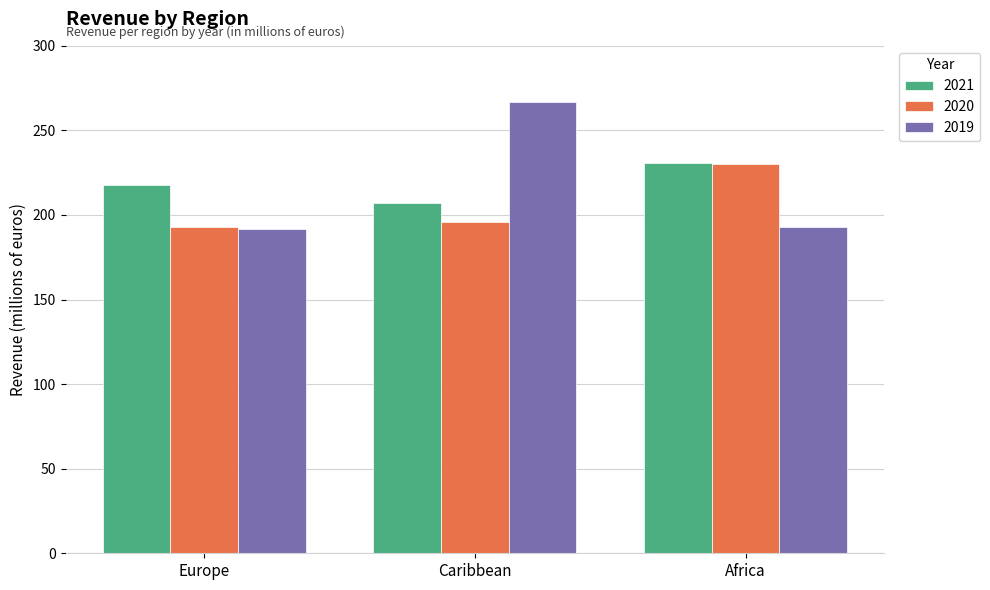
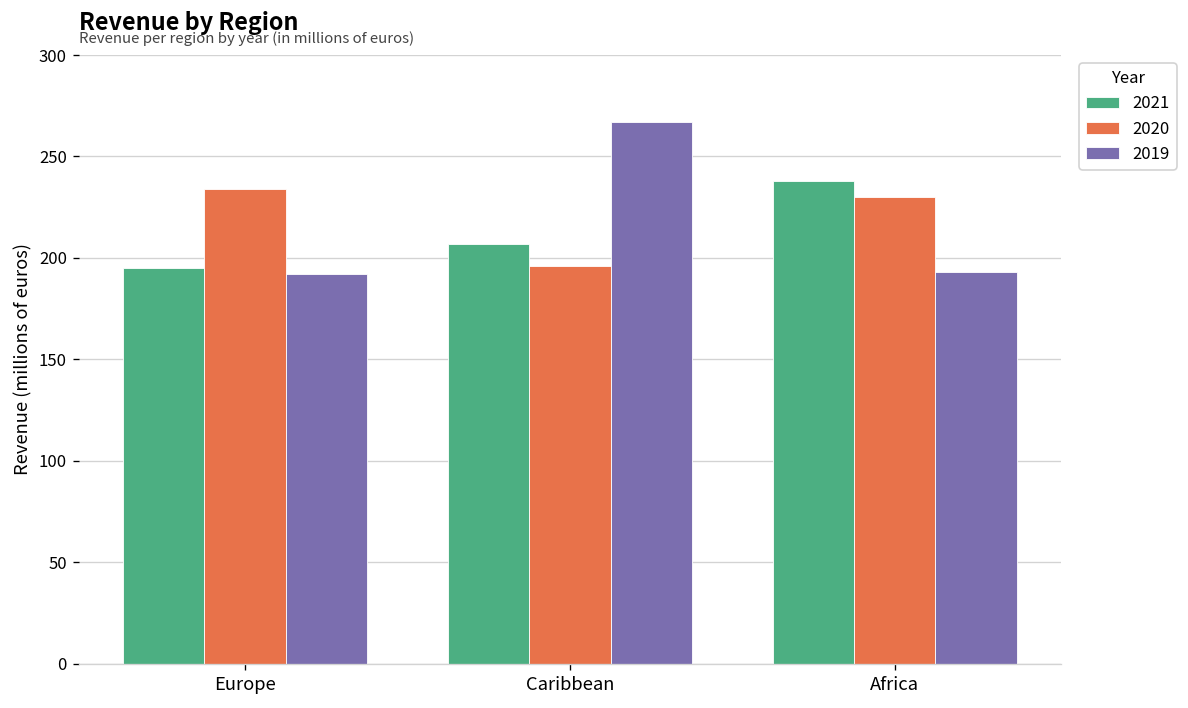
2021, Europe: 218 -> 195
2020, Europe: 193 -> 234
2021, Africa: 231 -> 238
